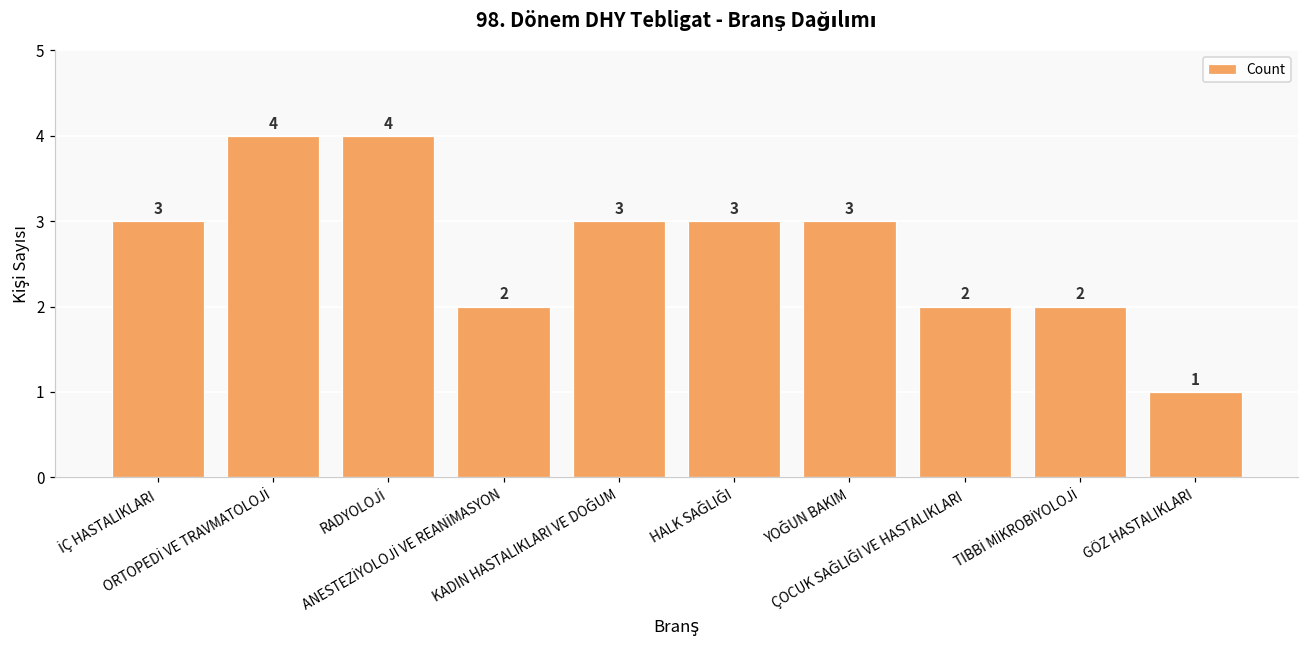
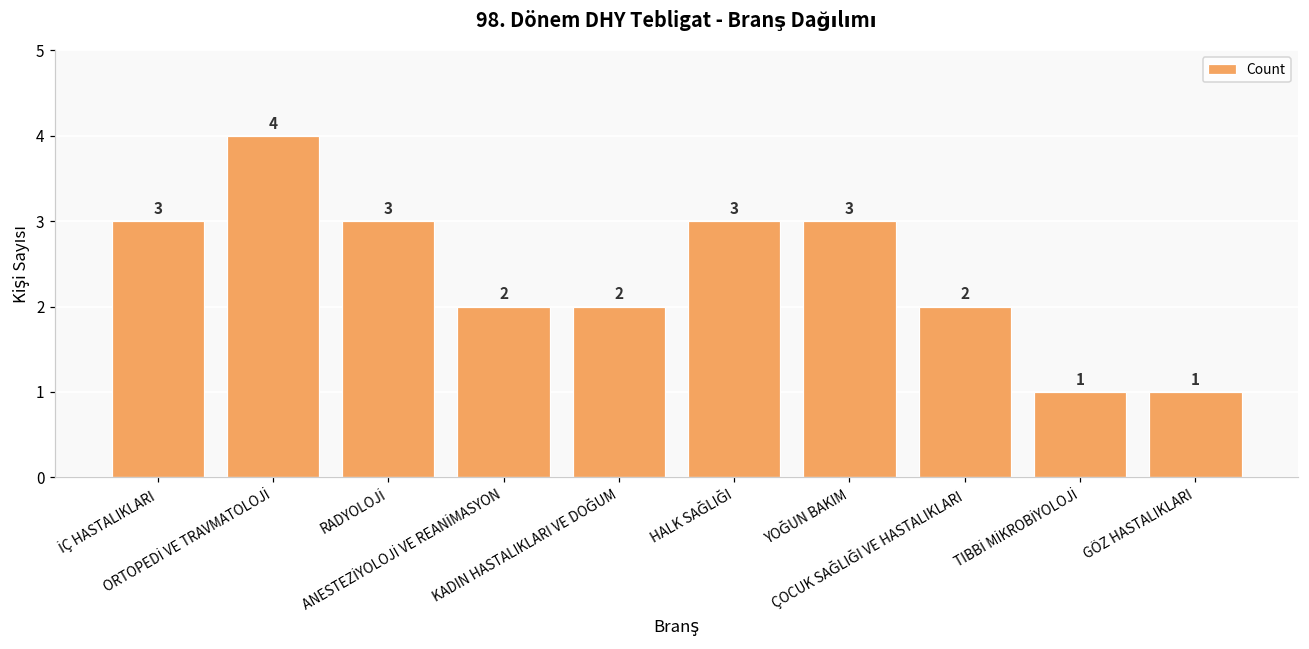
RADYOLOJİ: 4 -> 3
KADIN HASTALIKLARI VE DOĞUM: 3 -> 2
TIBBİ MİKROBİYOLOJİ: 2 -> 1
